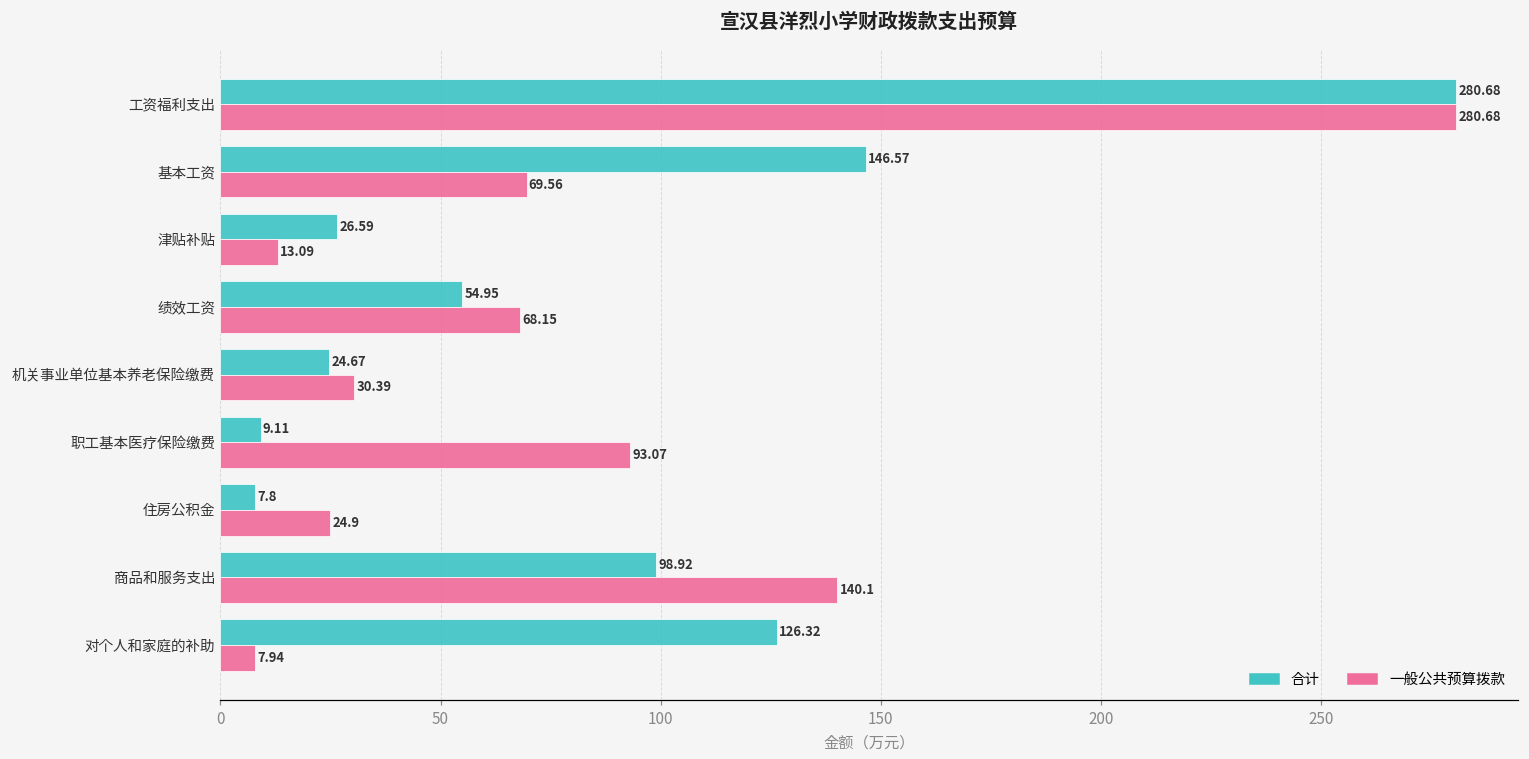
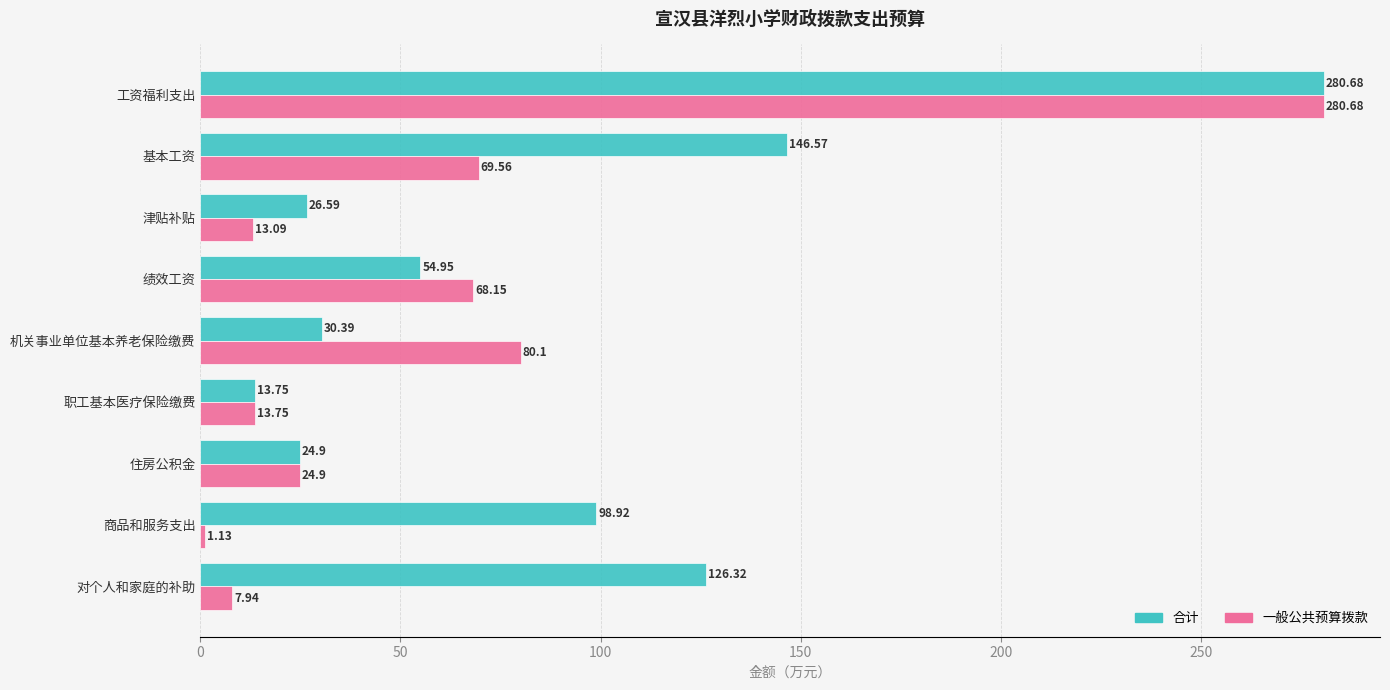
合计, 机关事业单位基本养老保险缴费: 24.67 -> 30.39
一般公共预算拨款, 机关事业单位基本养老保险缴费: 30.39 -> 80.1
合计, 职工基本医疗保险缴费: 9.11 -> 13.75
一般公共预算拨款, 职工基本医疗保险缴费: 93.07 -> 13.75
合计, 住房公积金: 7.8 -> 24.9
一般公共预算拨款, 商品和服务支出: 140.1 -> 1.13
